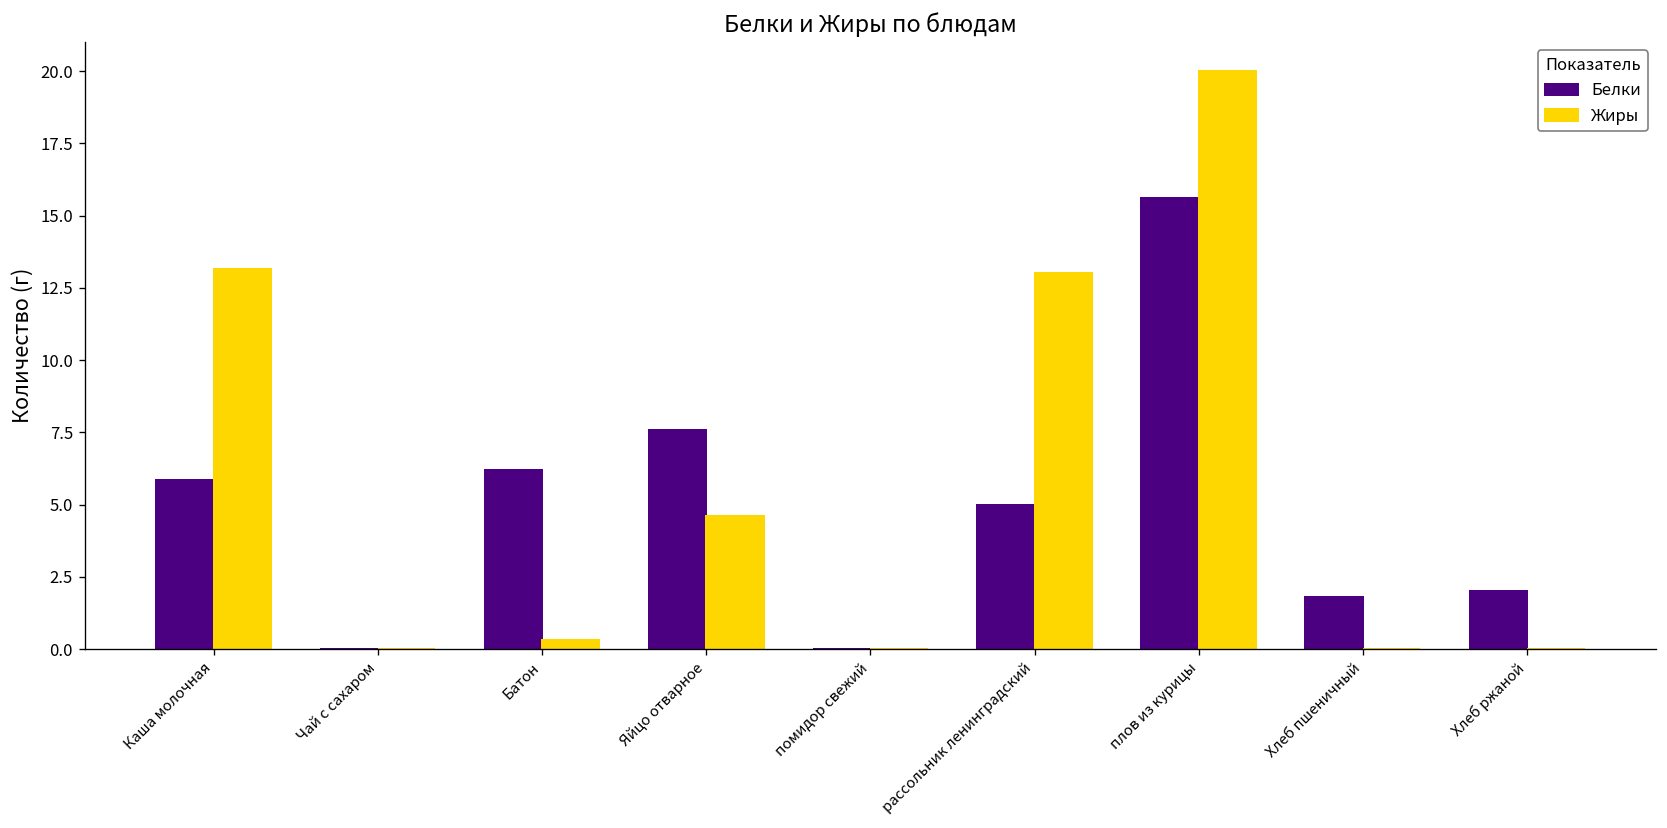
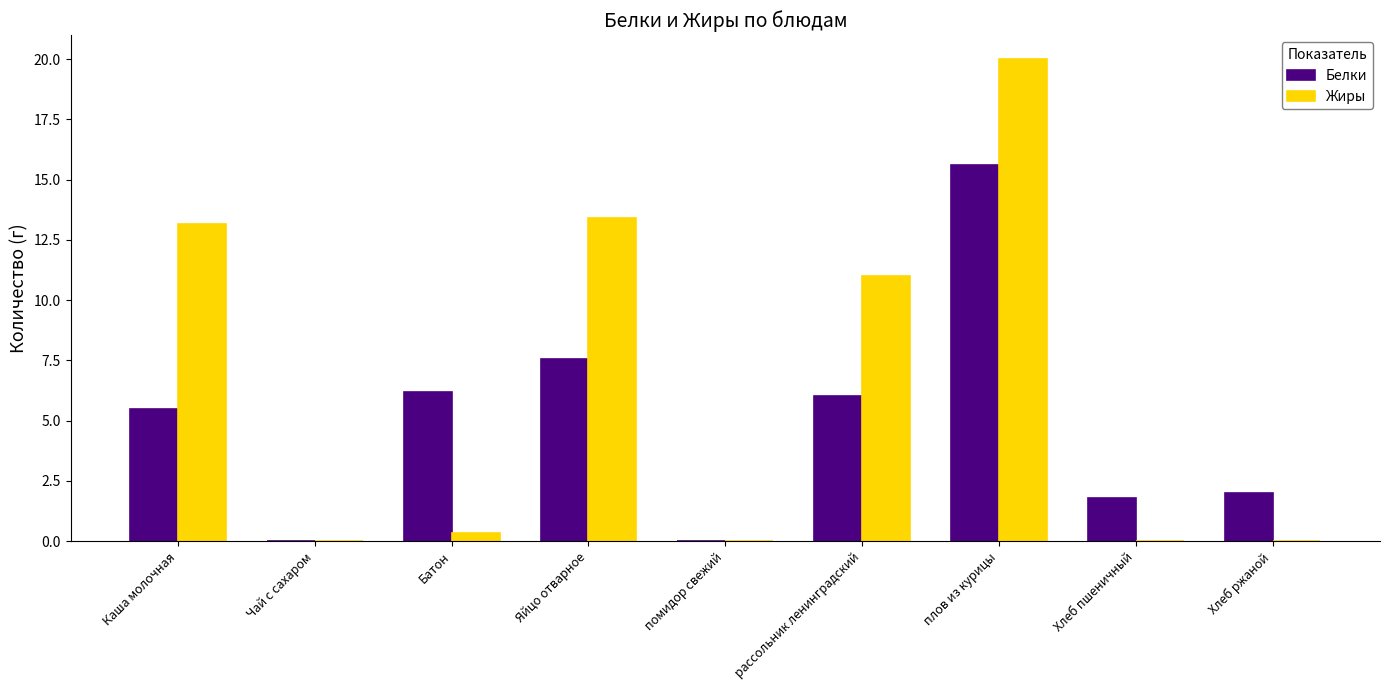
Белки, Каша молочная: 5.9 -> 5.5
Жиры, Яйцо отварное: 4.6 -> 13.4
Белки, рассольник ленинградский: 5 -> 6
Жиры, рассольник ленинградский: 13 -> 11
